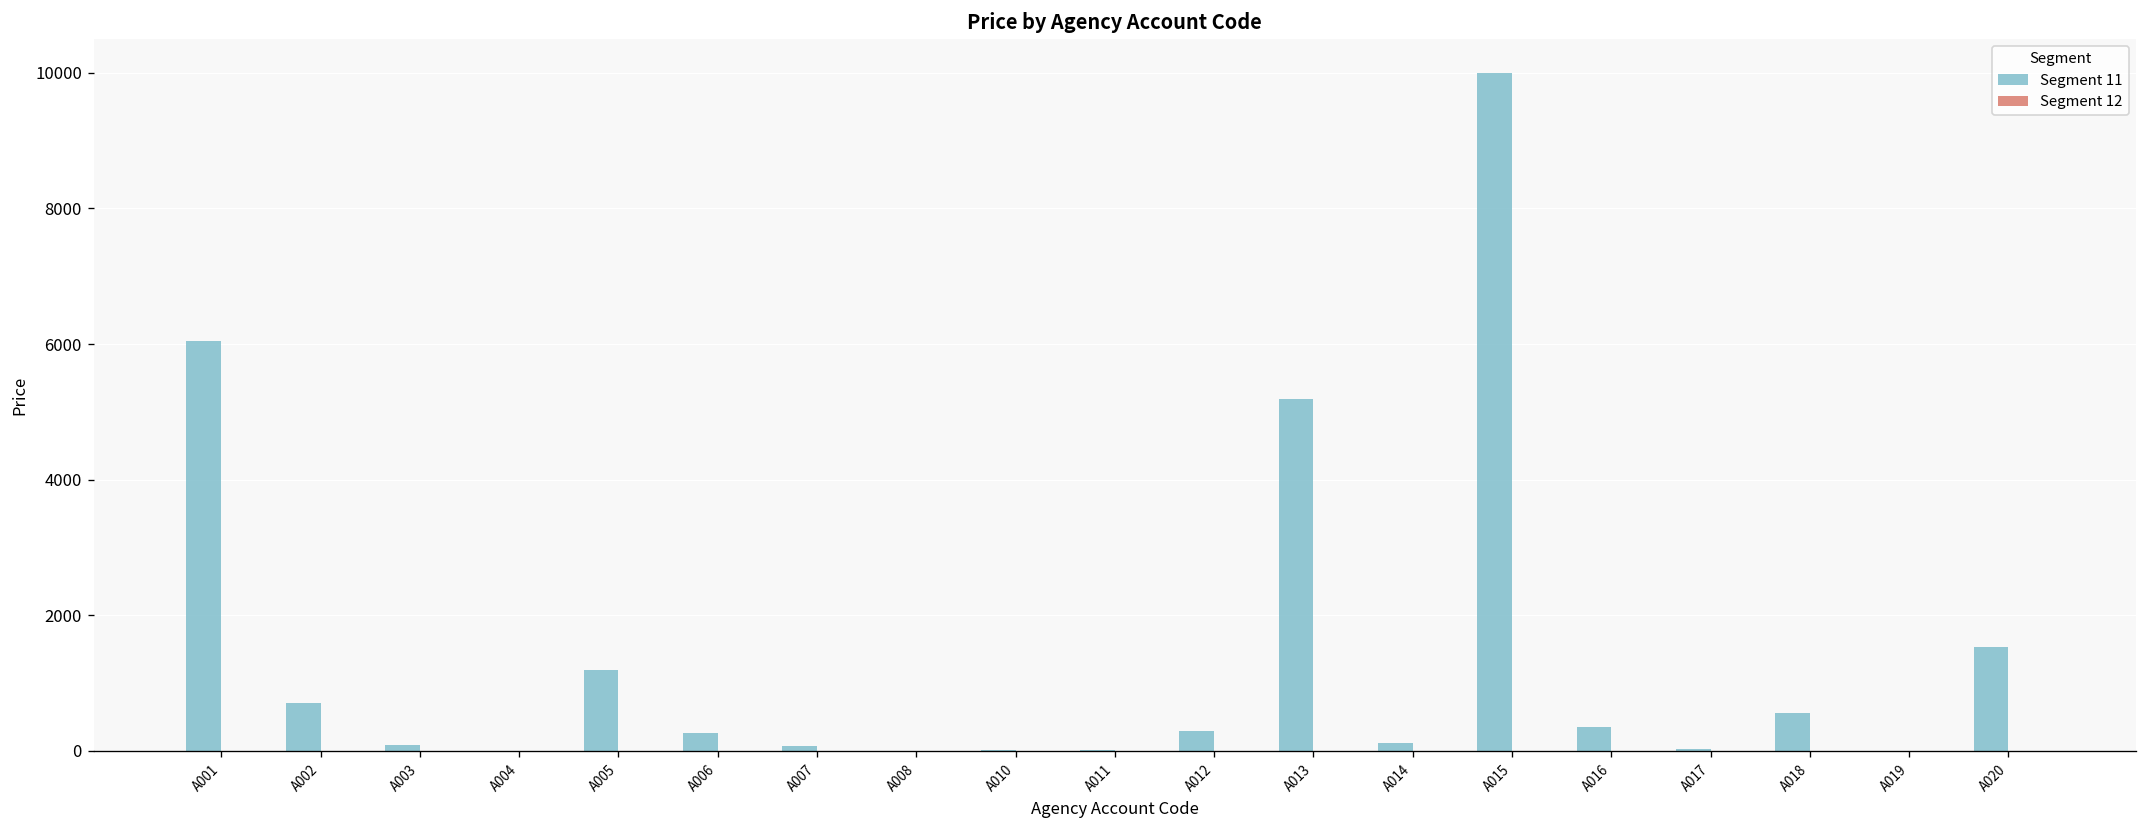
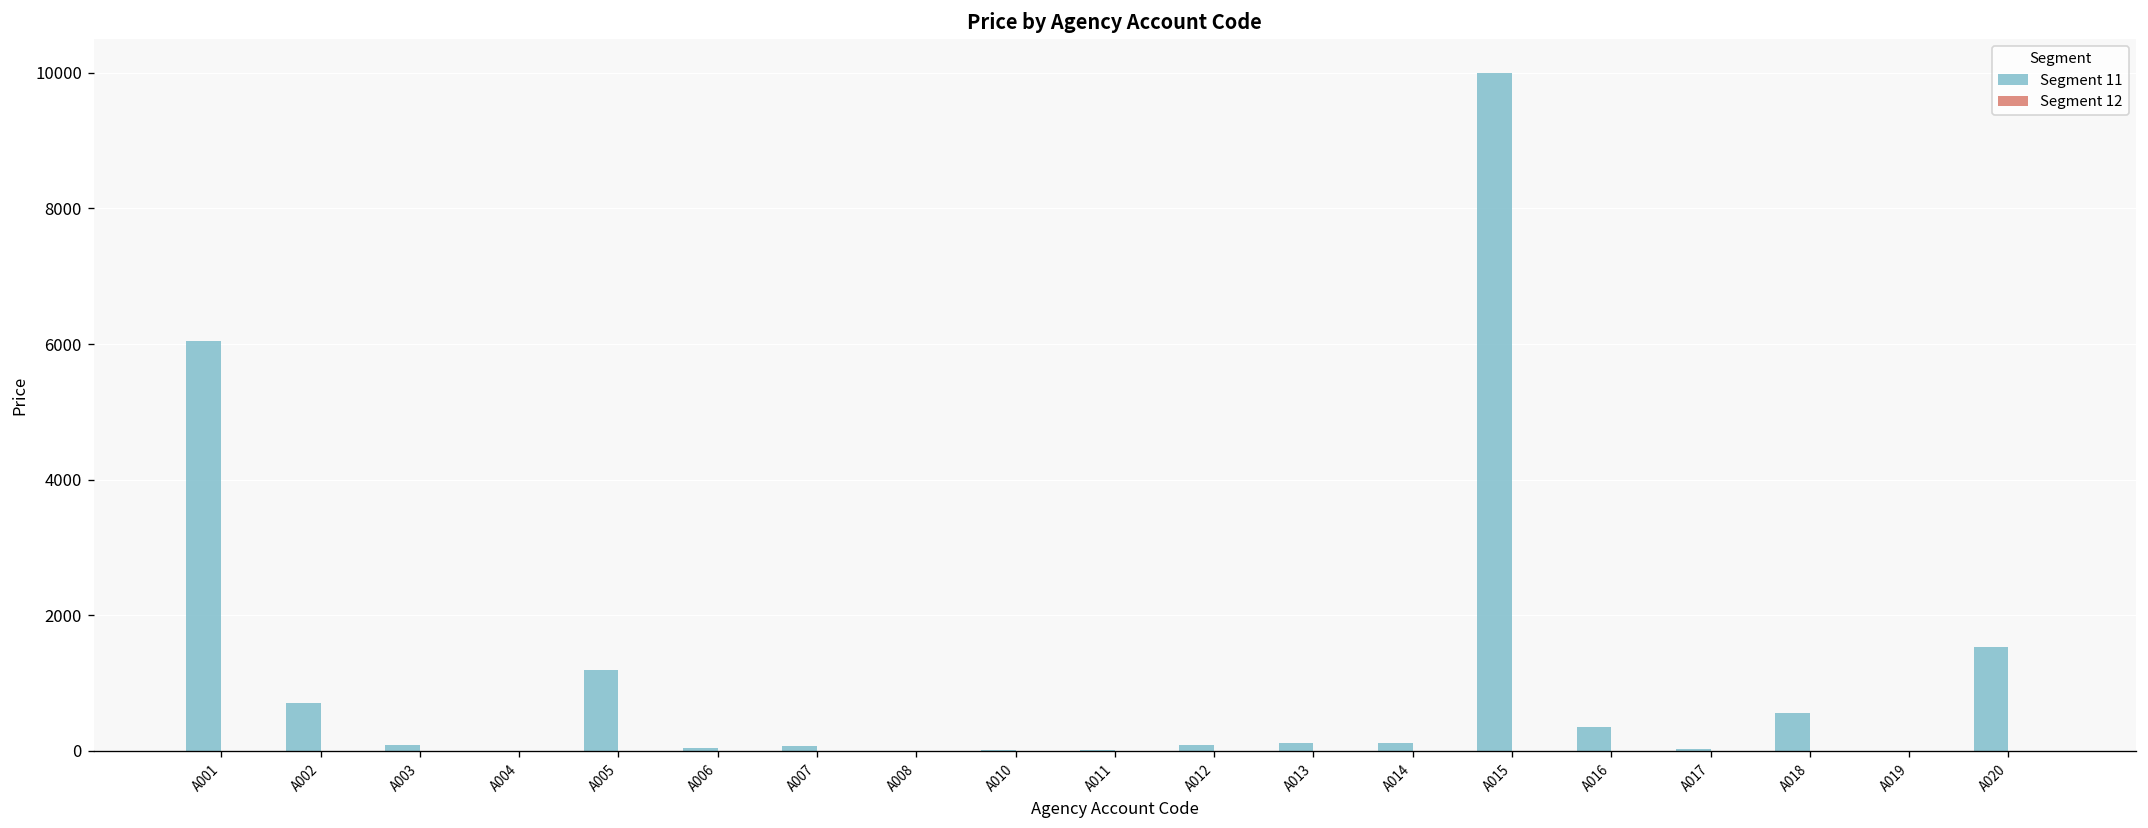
Segment 11, A006: 300 -> 0
Segment 11, A012: 300 -> 100
Segment 11, A013: 5200 -> 100
